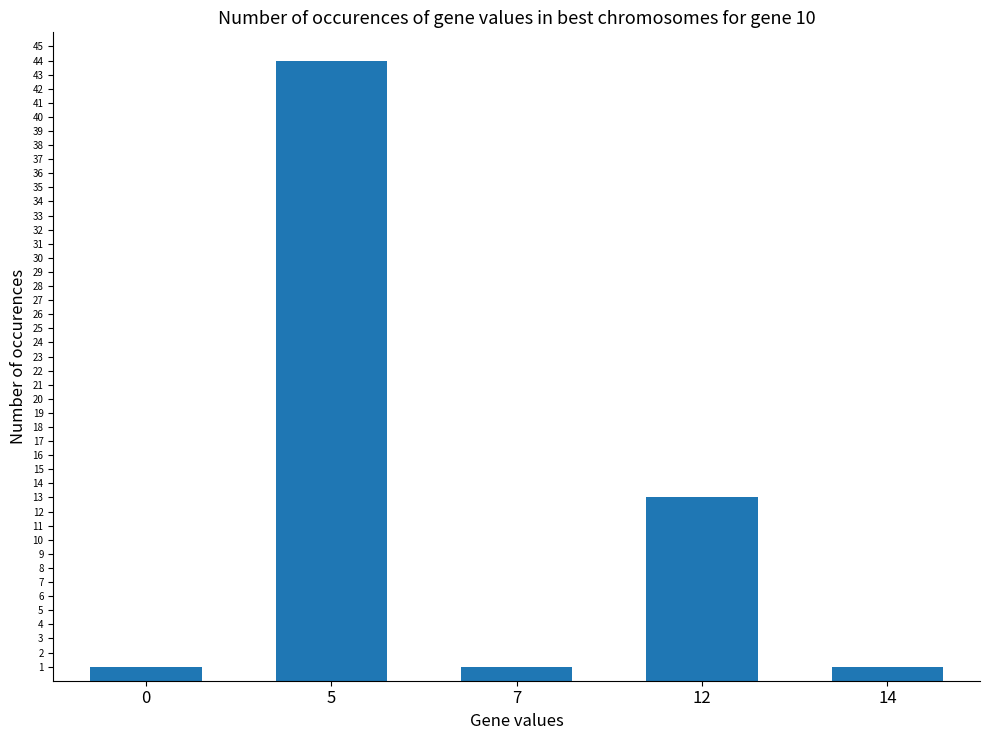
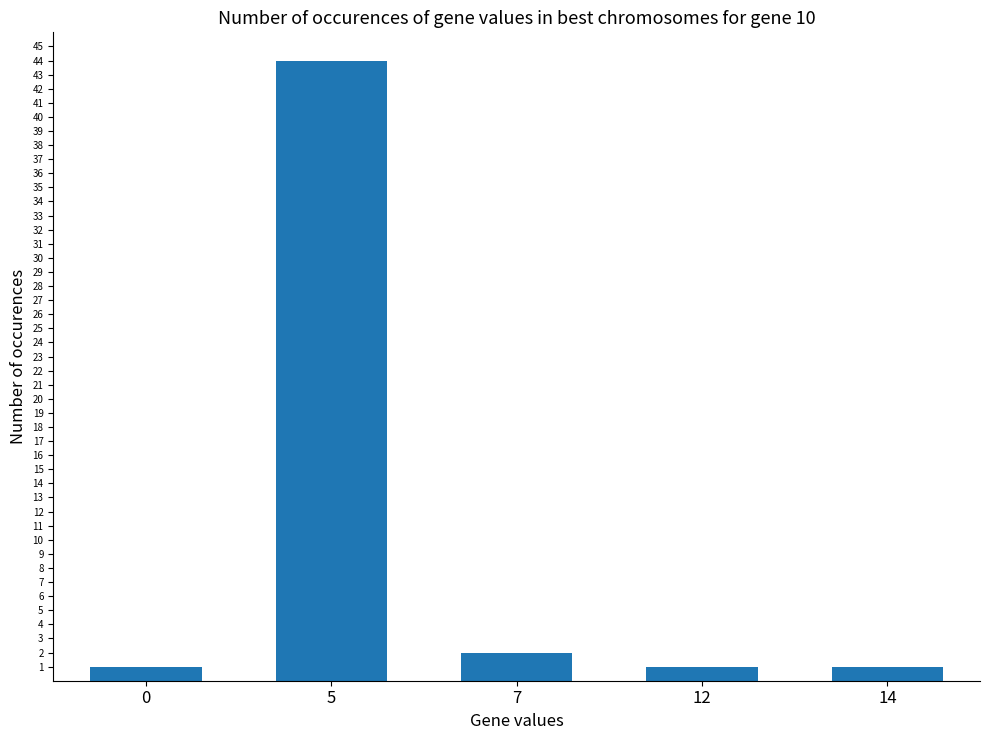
7: 1 -> 2
12: 13 -> 1
